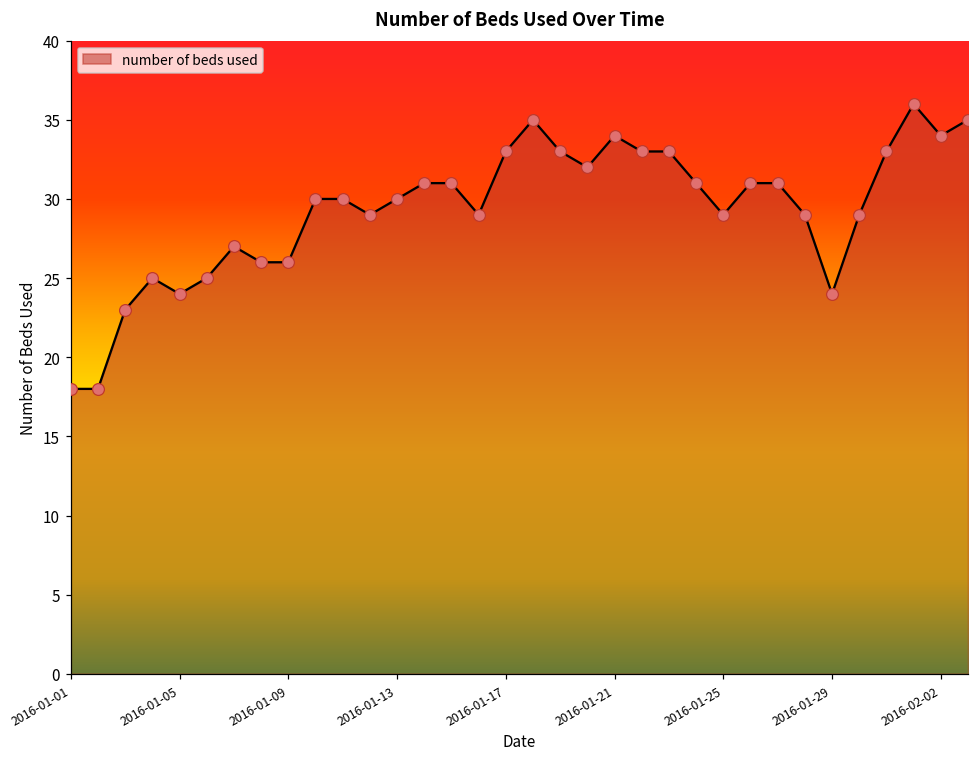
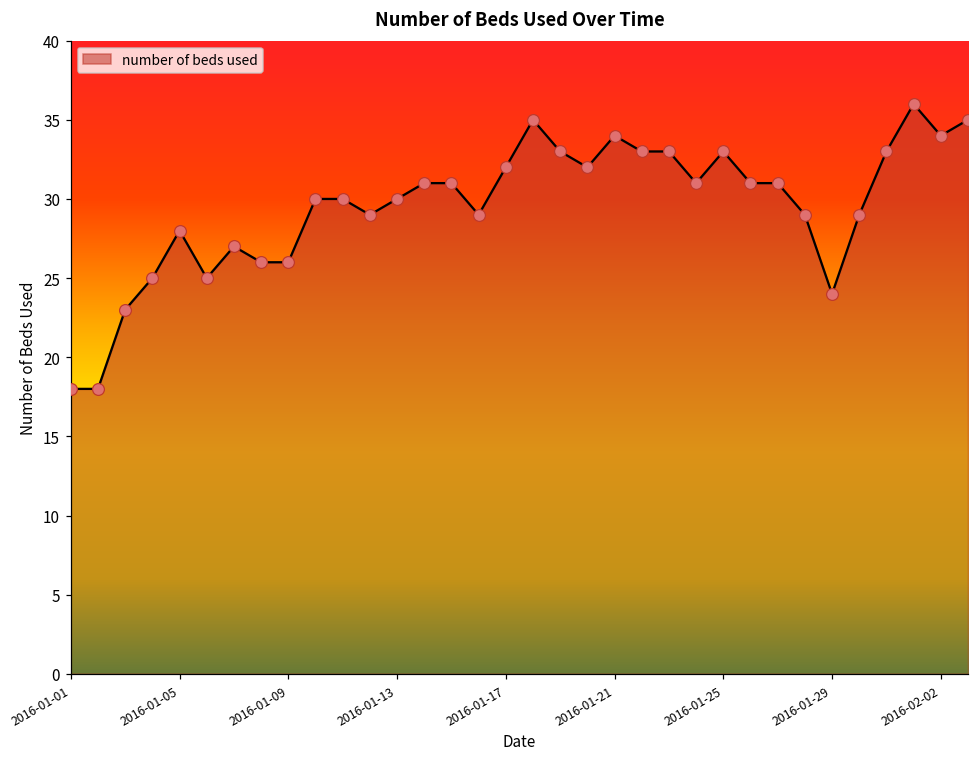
2016-01-05: 24 -> 28
2016-01-17: 33 -> 32
2016-01-25: 29 -> 33
